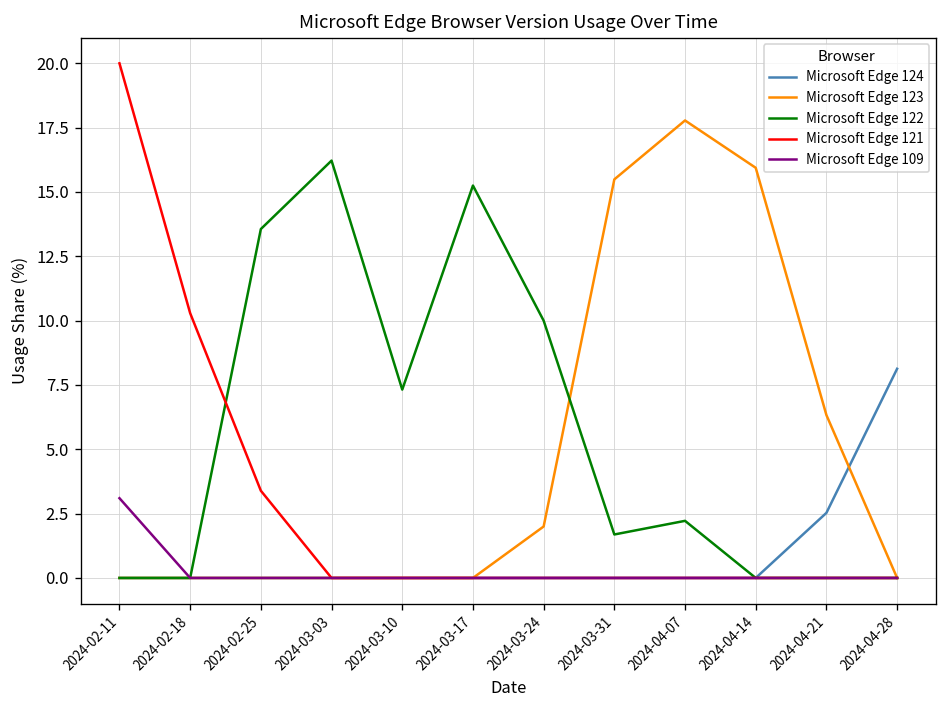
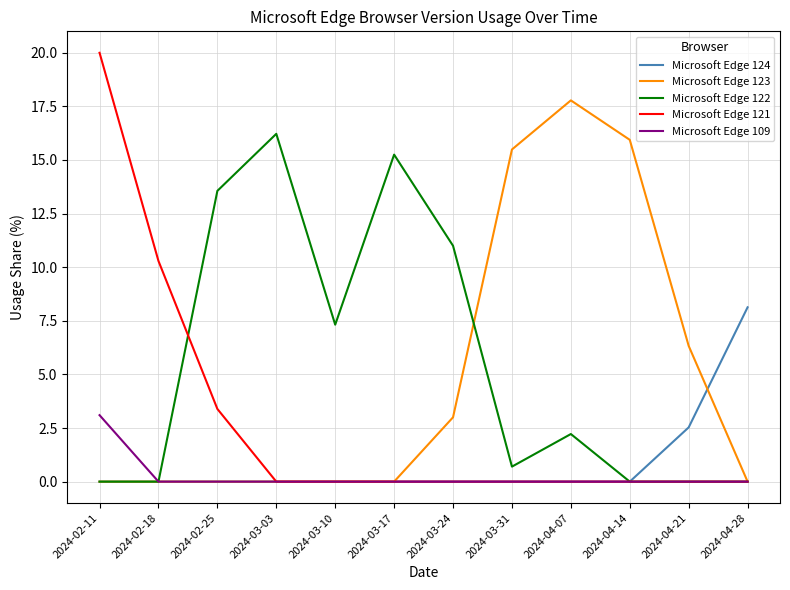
Microsoft Edge 123, 2024-03-24: 2 -> 3
Microsoft Edge 122, 2024-03-24: 10 -> 11
Microsoft Edge 122, 2024-03-31: 1.7 -> 0.7
